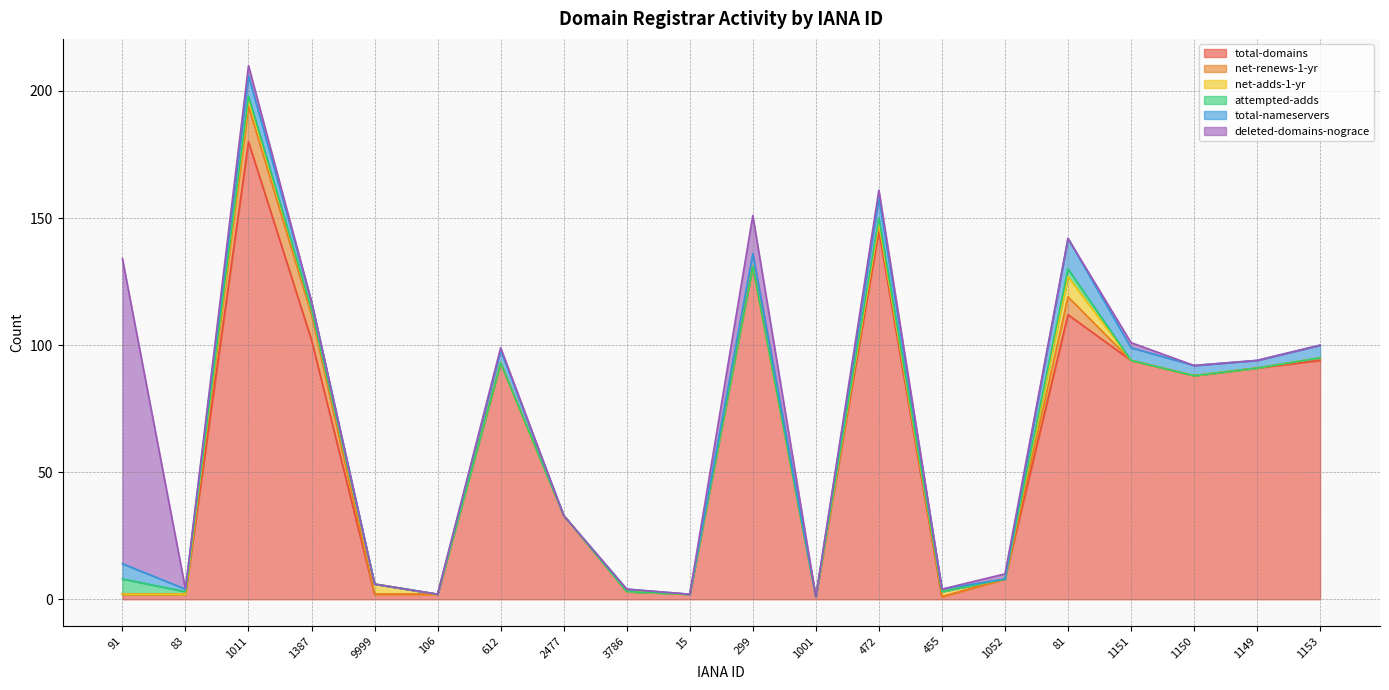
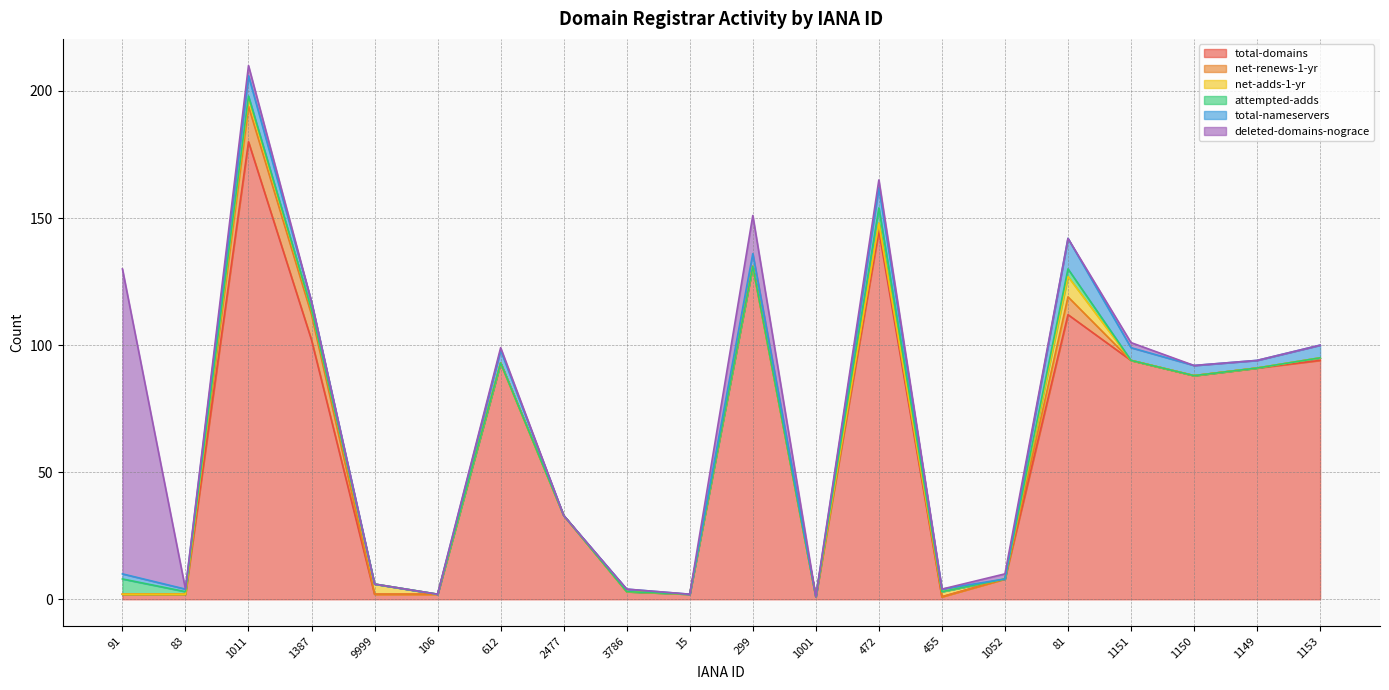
total-nameservers, 91: 6 -> 2
attempted-adds, 472: 2 -> 6
